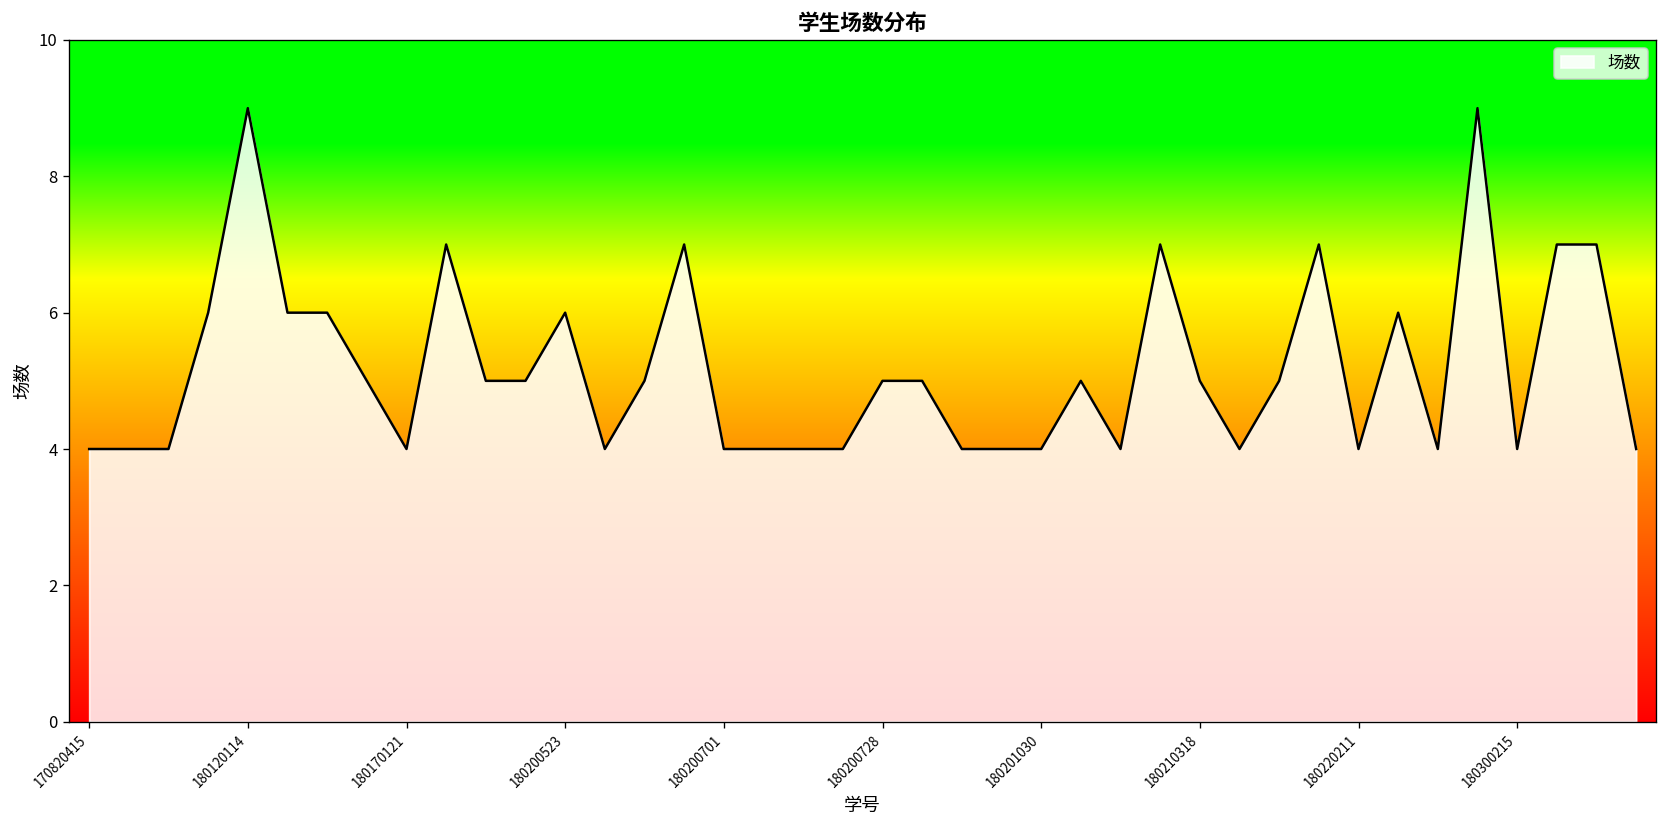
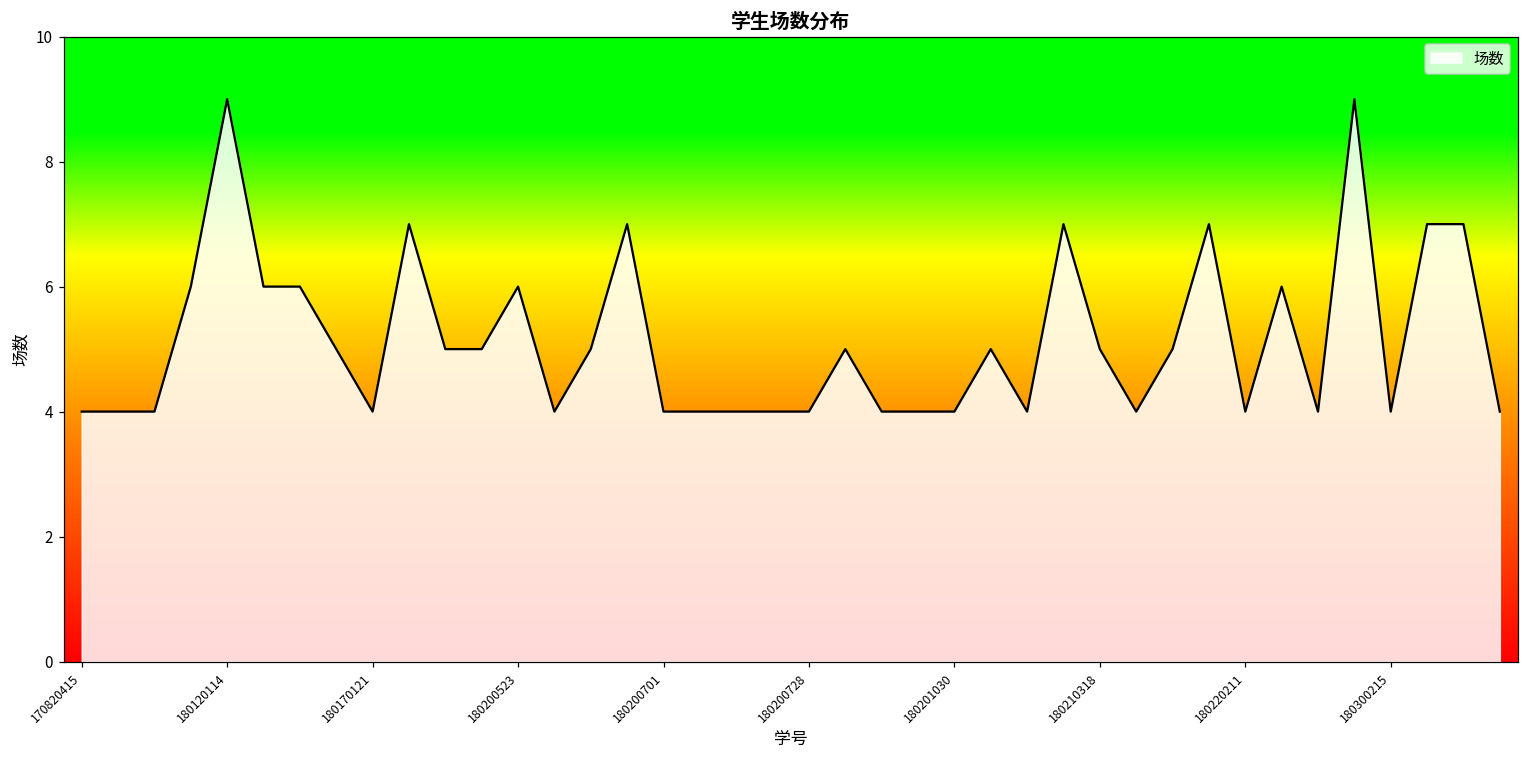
180200728: 5 -> 4
